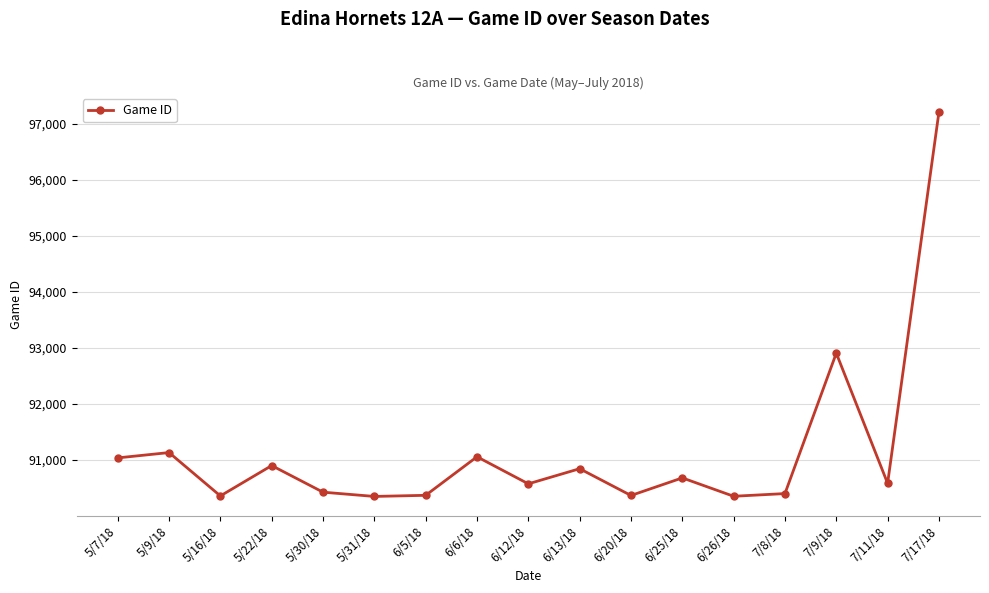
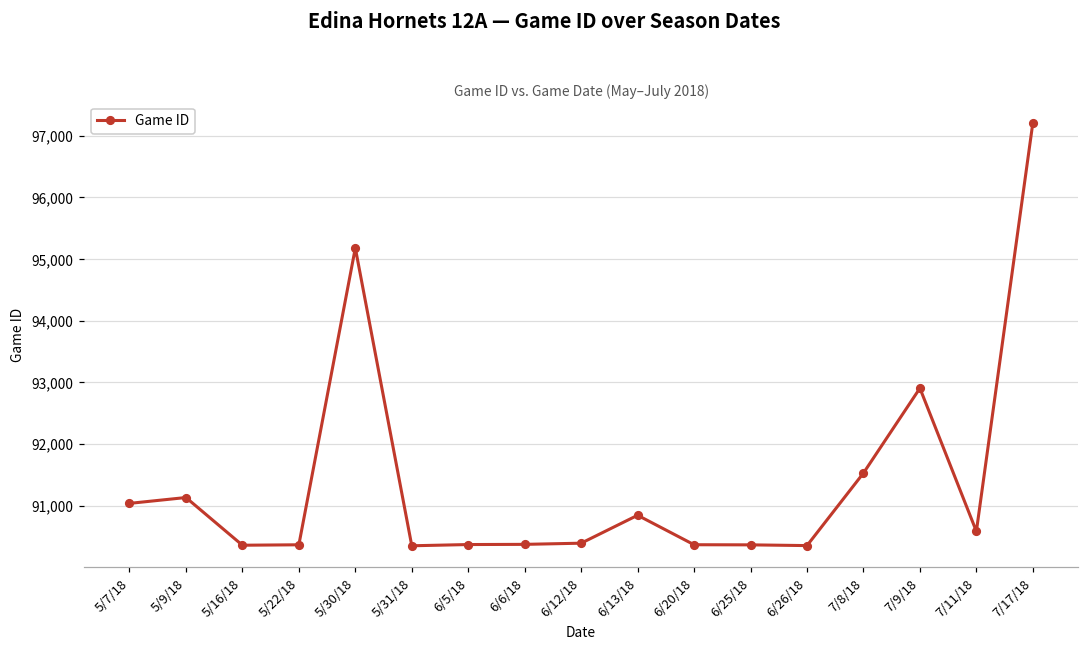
5/22/18: 90,900 -> 90,400
5/30/18: 90,400 -> 95,200
6/6/18: 91,100 -> 90,400
6/12/18: 90,600 -> 90,400
6/25/18: 90,700 -> 90,400
7/8/18: 90,400 -> 91,500
